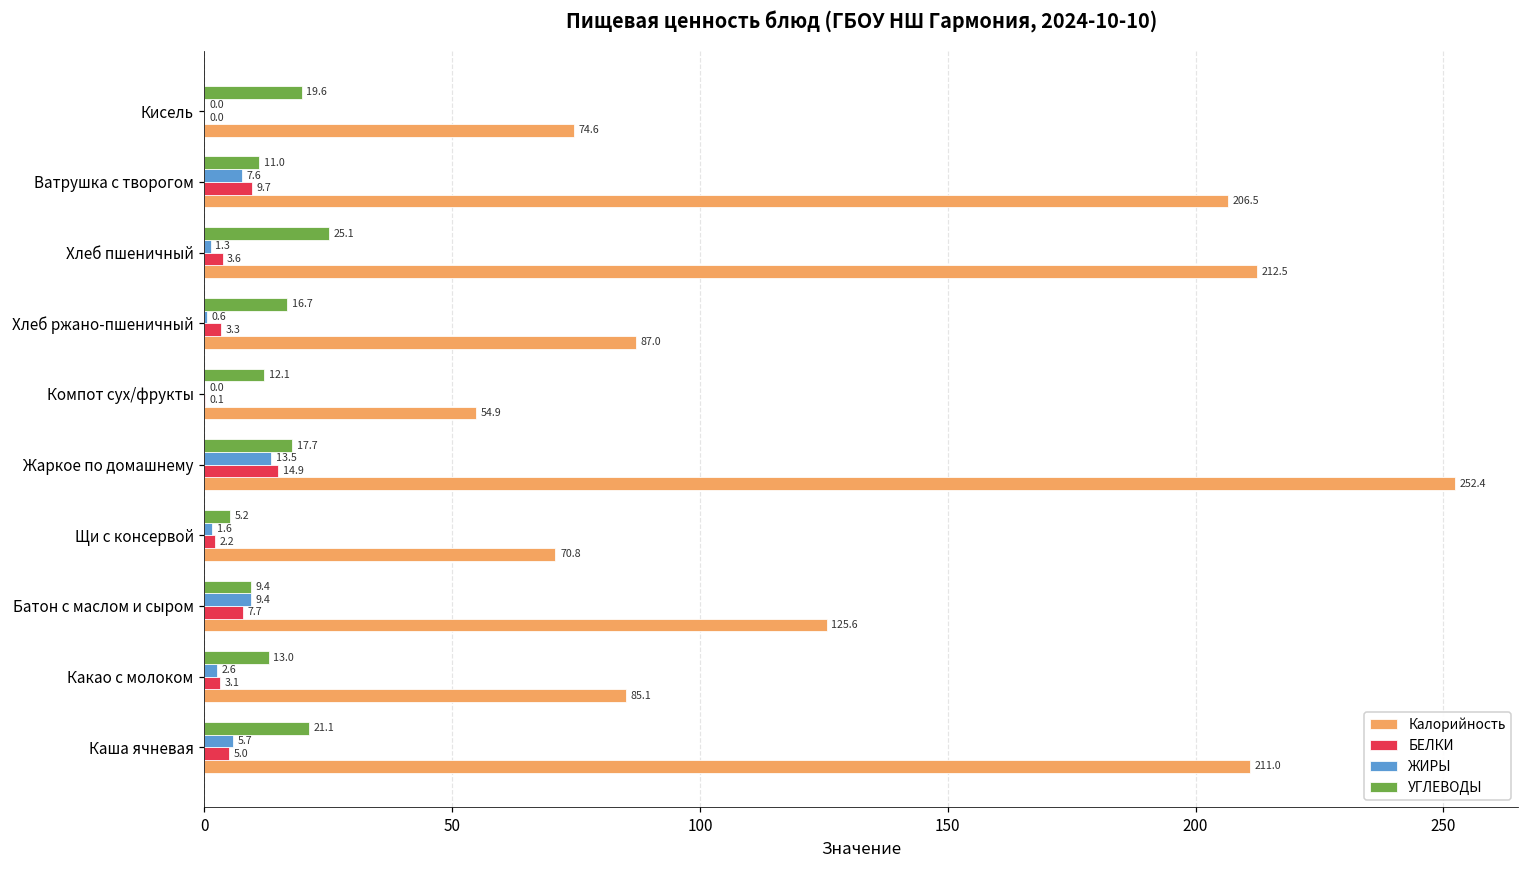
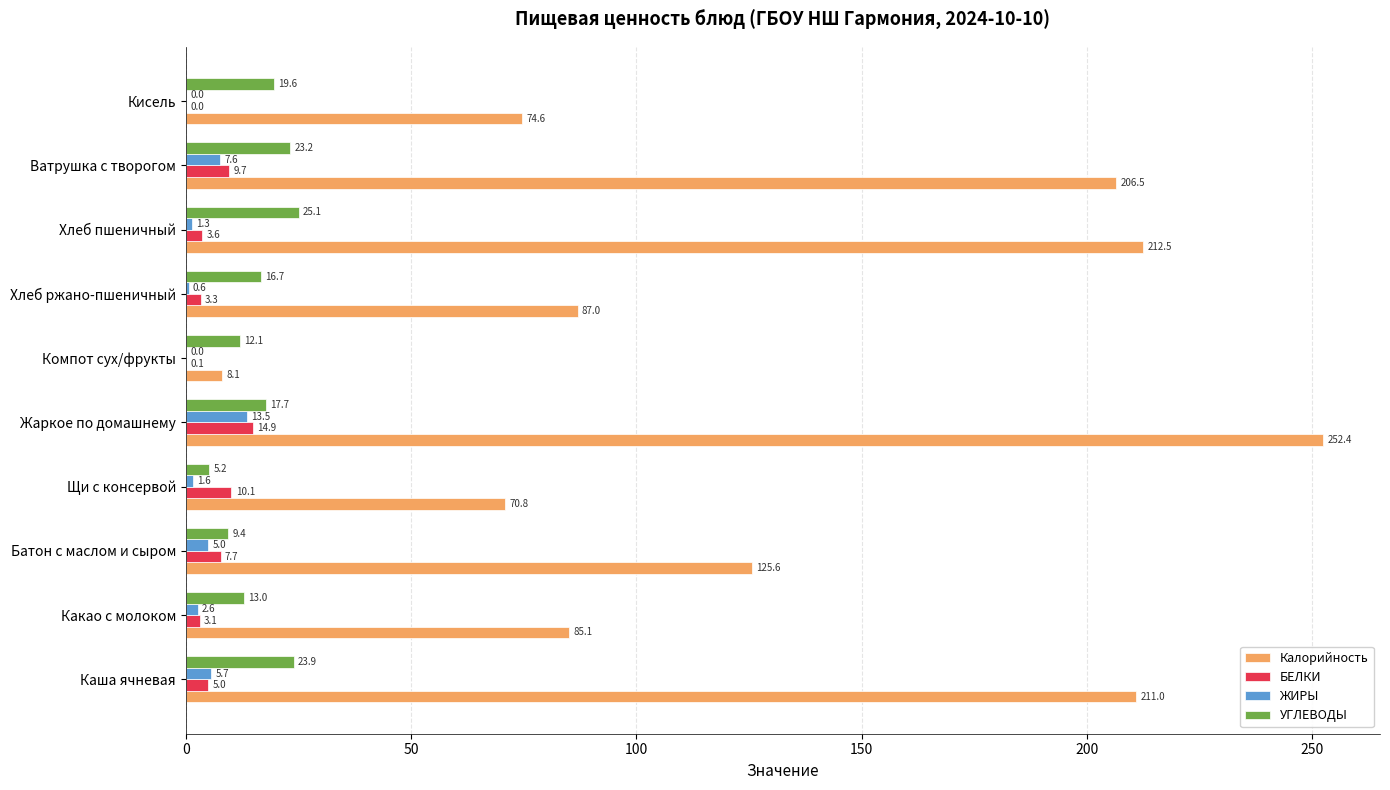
УГЛЕВОДЫ, Ватрушка с творогом: 11.0 -> 23.2
Калорийность, Компот сух/фрукты: 54.9 -> 8.1
БЕЛКИ, Щи с консервой: 2.2 -> 10.1
ЖИРЫ, Батон с маслом и сыром: 9.4 -> 5.0
УГЛЕВОДЫ, Каша ячневая: 21.1 -> 23.9
